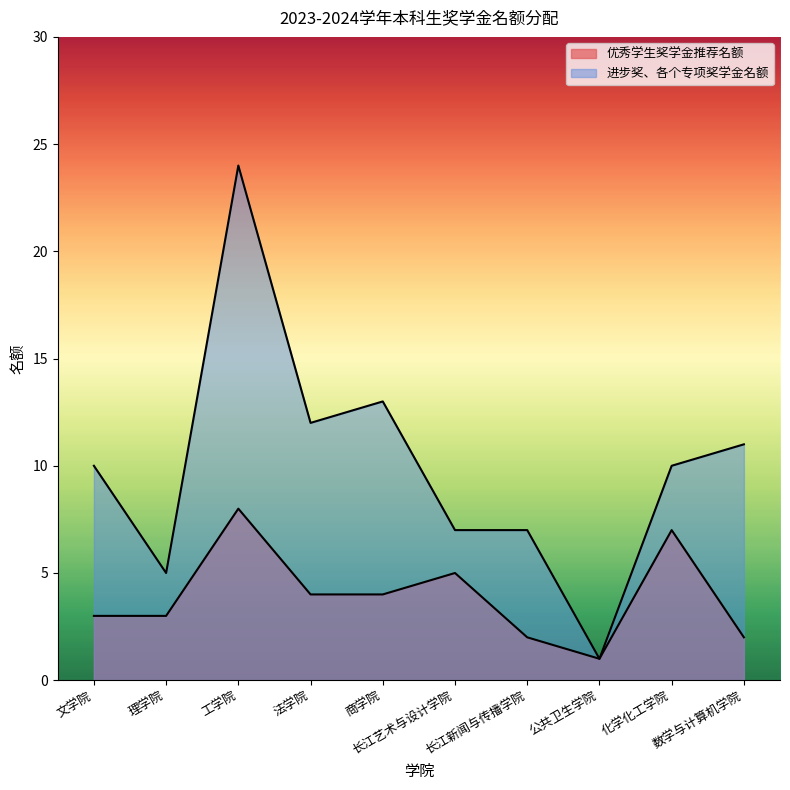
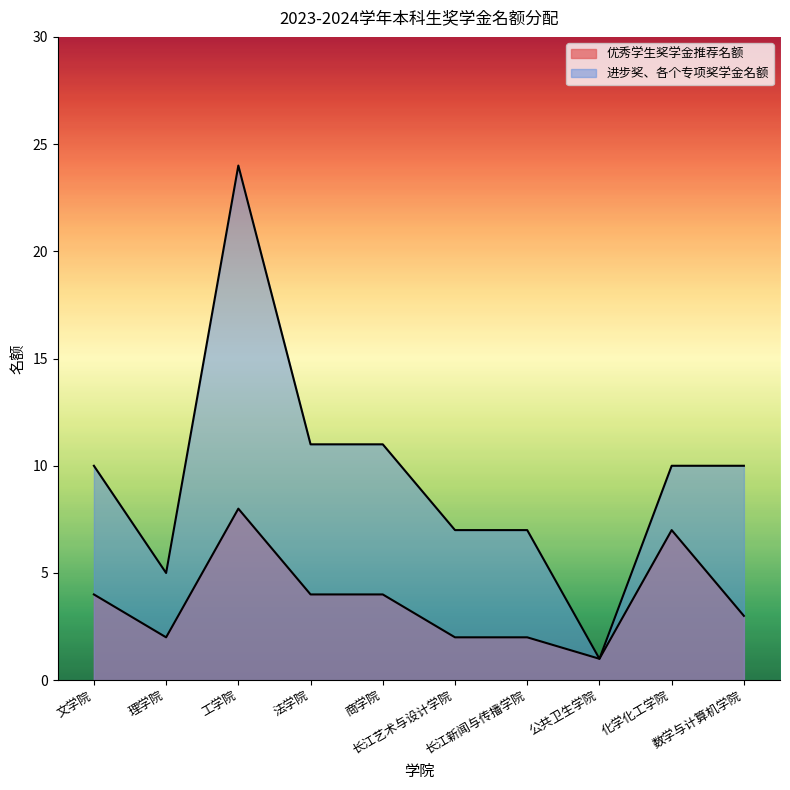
优秀学生奖学金推荐名额, 文学院: 3 -> 4
优秀学生奖学金推荐名额, 理学院: 3 -> 2
进步奖、各个专项奖学金名额, 法学院: 12 -> 11
进步奖、各个专项奖学金名额, 商学院: 13 -> 11
优秀学生奖学金推荐名额, 长江艺术与设计学院: 5 -> 2
优秀学生奖学金推荐名额, 数学与计算机学院: 2 -> 3
进步奖、各个专项奖学金名额, 数学与计算机学院: 11 -> 10
